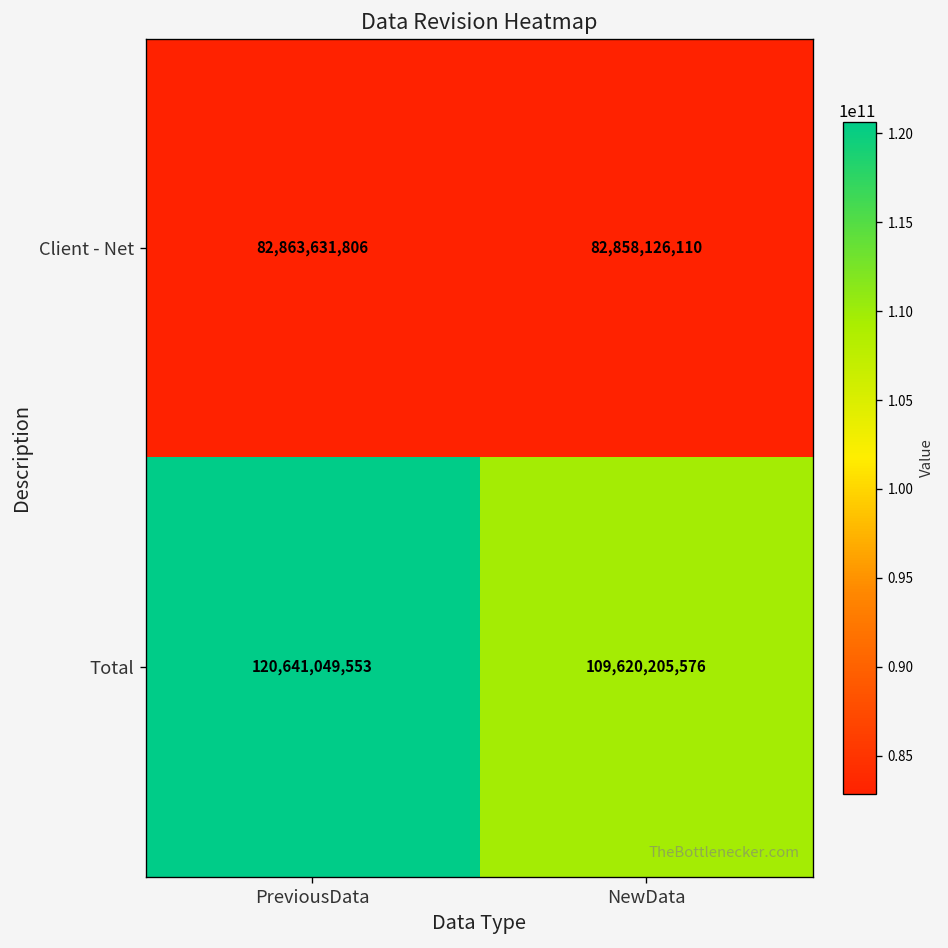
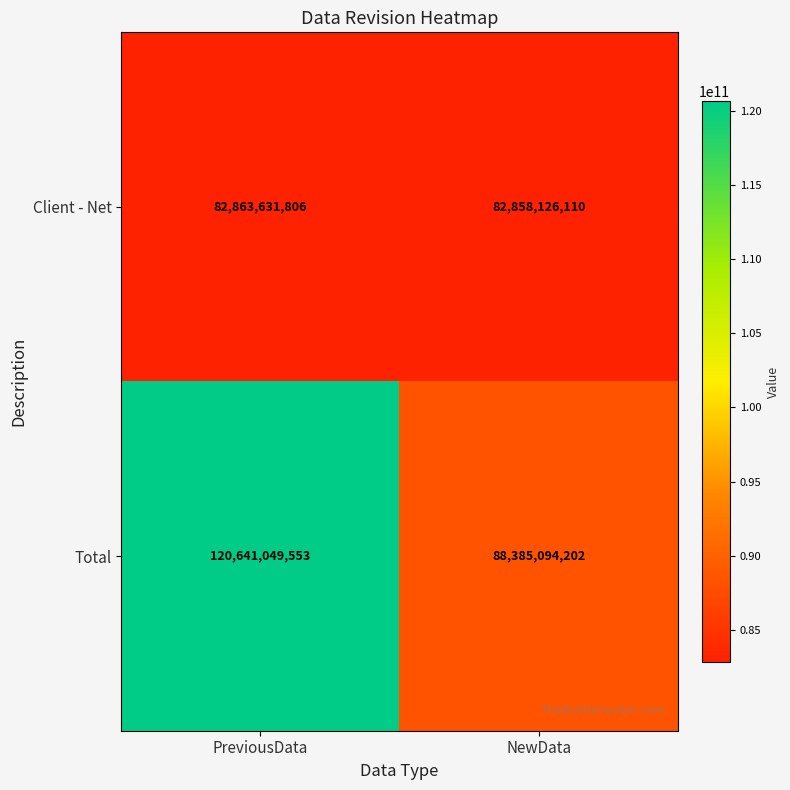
Total, NewData: 109,620,205,576 -> 88,385,094,202
